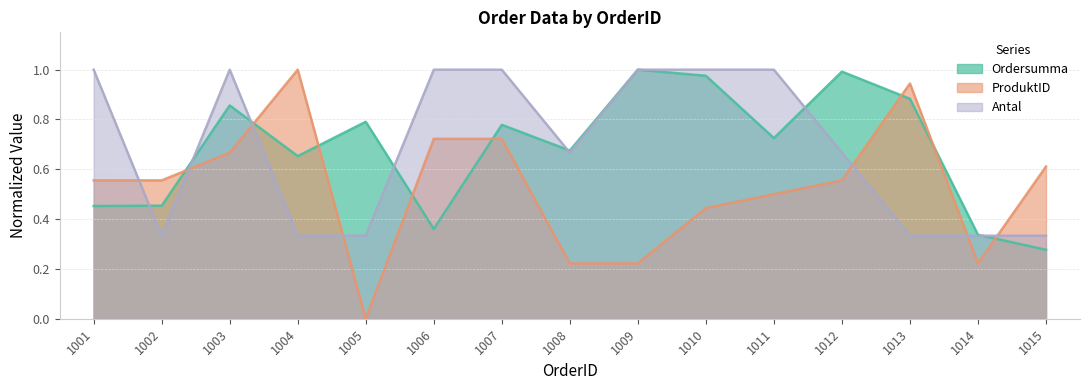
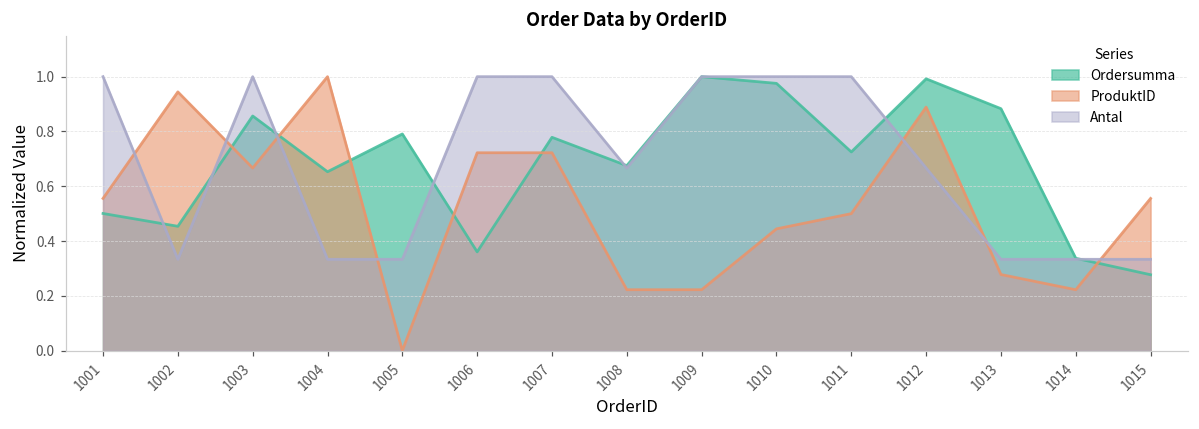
Ordersumma, 1001: 0.45 -> 0.50
ProduktID, 1002: 0.56 -> 0.94
ProduktID, 1012: 0.56 -> 0.89
ProduktID, 1013: 0.94 -> 0.28
ProduktID, 1015: 0.61 -> 0.56
